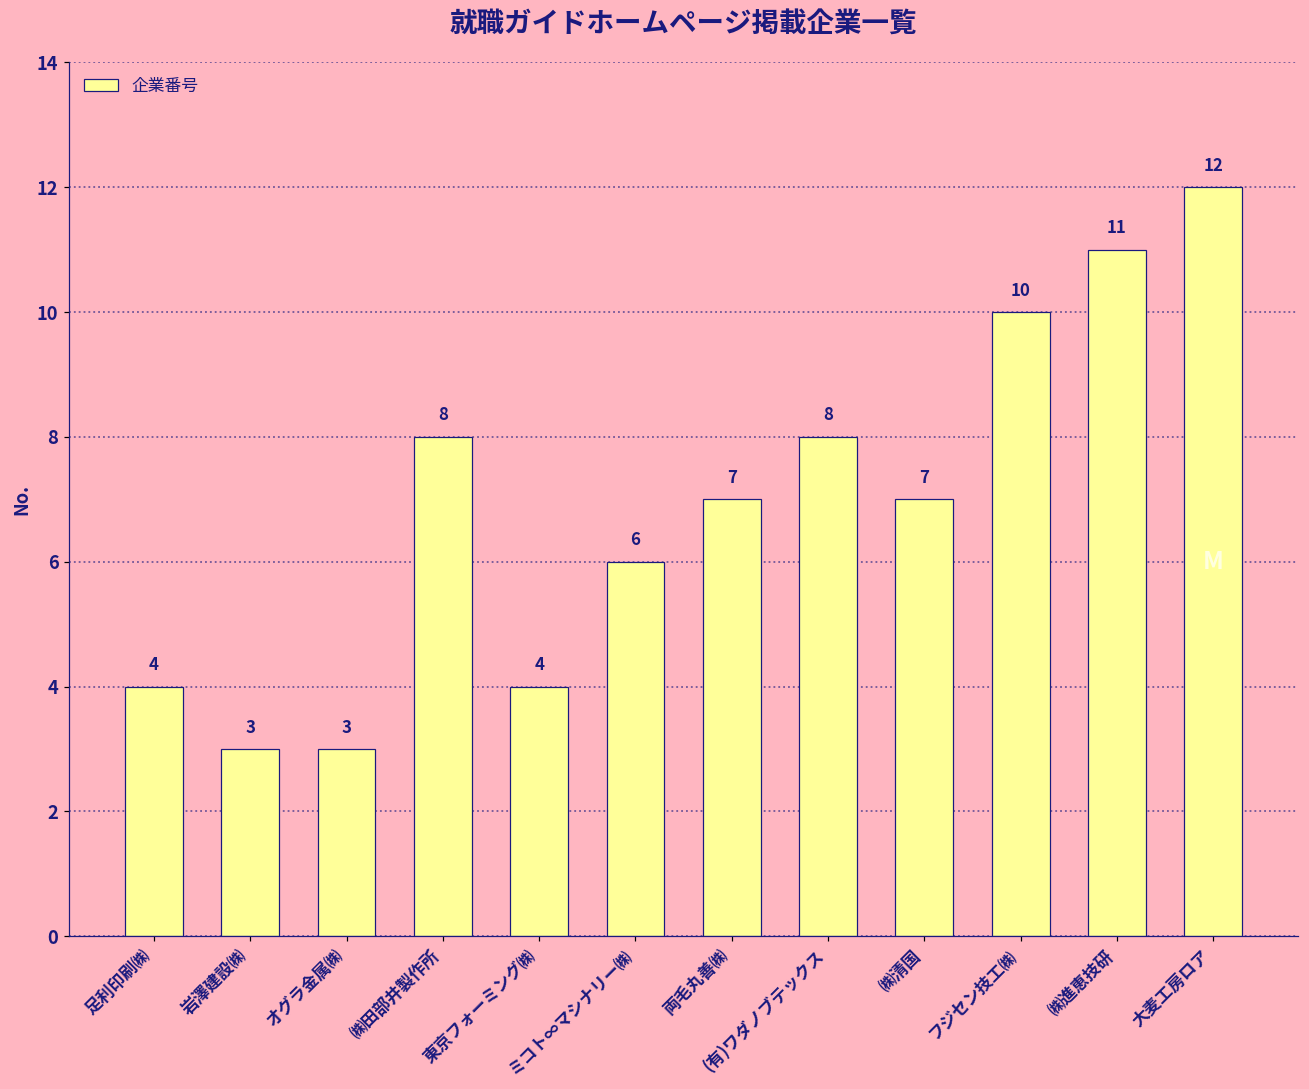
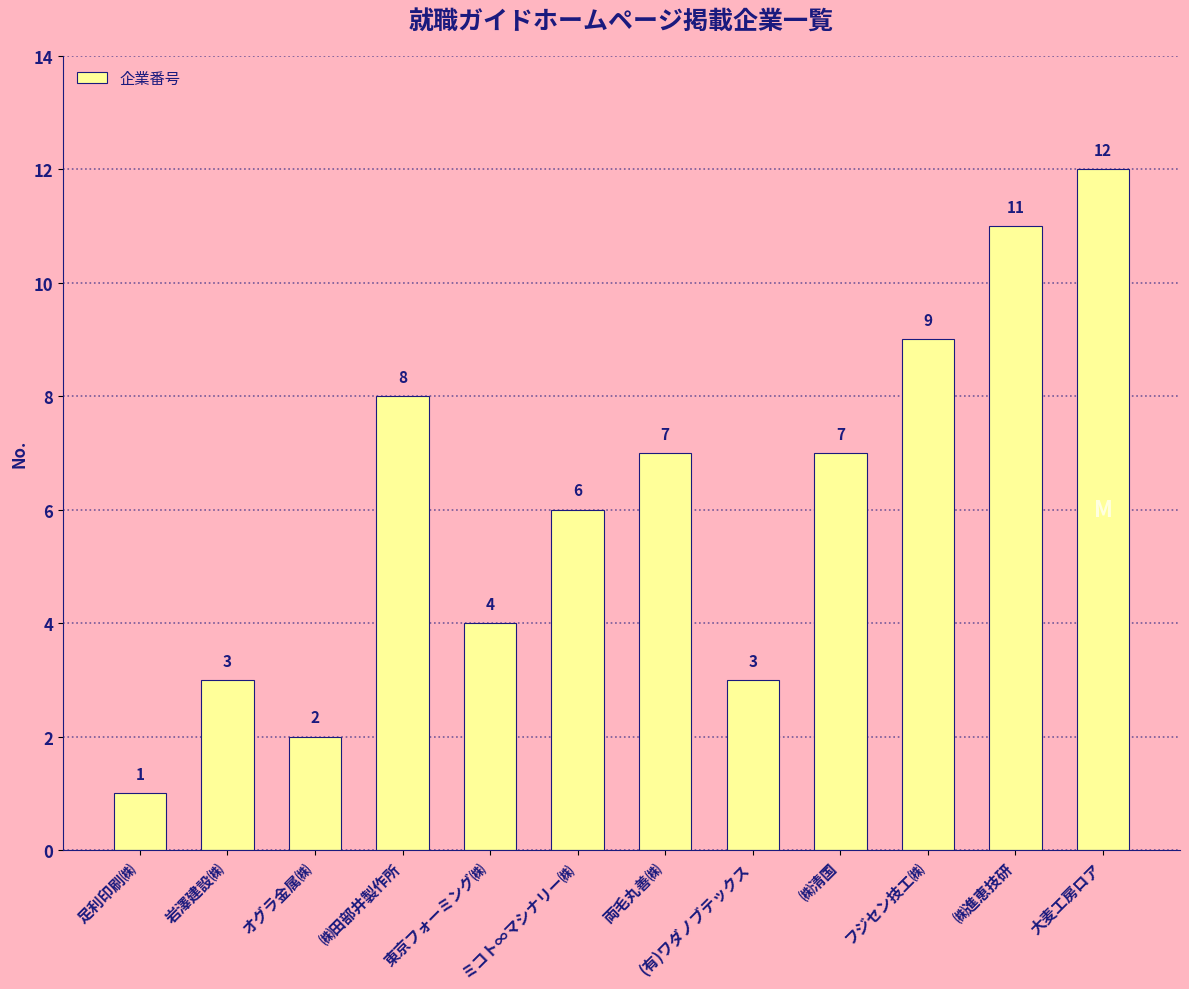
足利印刷㈱: 4 -> 1
オグラ金属㈱: 3 -> 2
(有)ワダノブテックス: 8 -> 3
フジセン技工㈱: 10 -> 9
